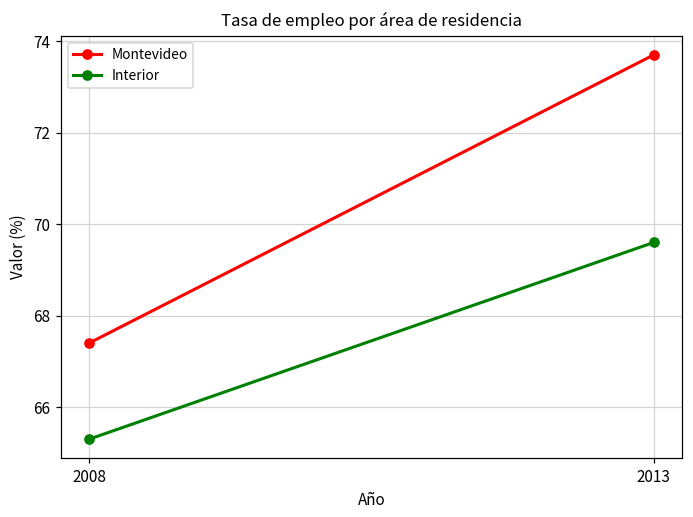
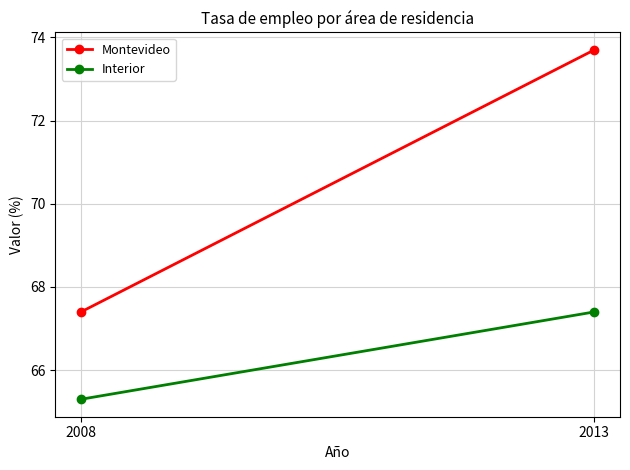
Interior, 2013: 69.6 -> 67.4
